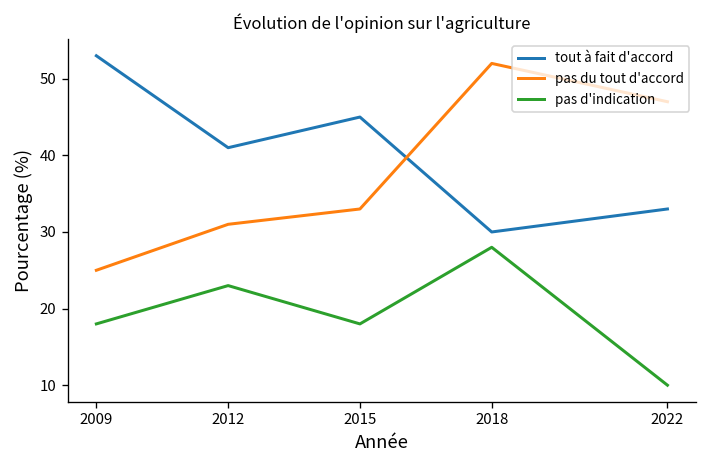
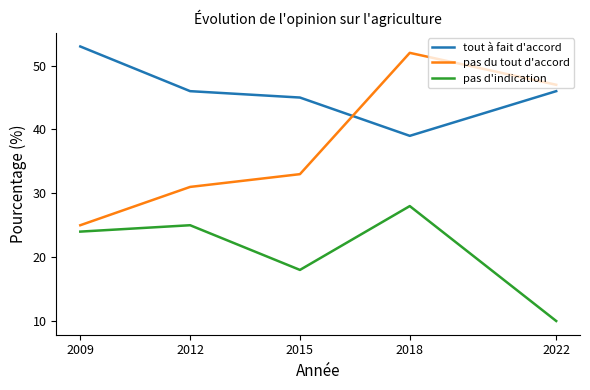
pas d'indication, 2009: 18 -> 24
tout à fait d'accord, 2012: 41 -> 46
pas d'indication, 2012: 23 -> 25
tout à fait d'accord, 2018: 30 -> 39
tout à fait d'accord, 2022: 33 -> 46
